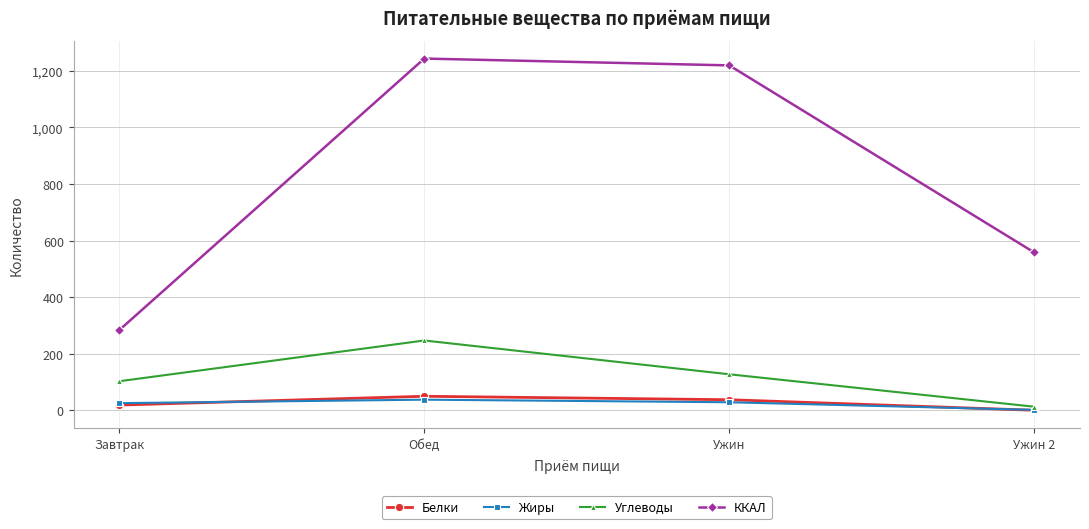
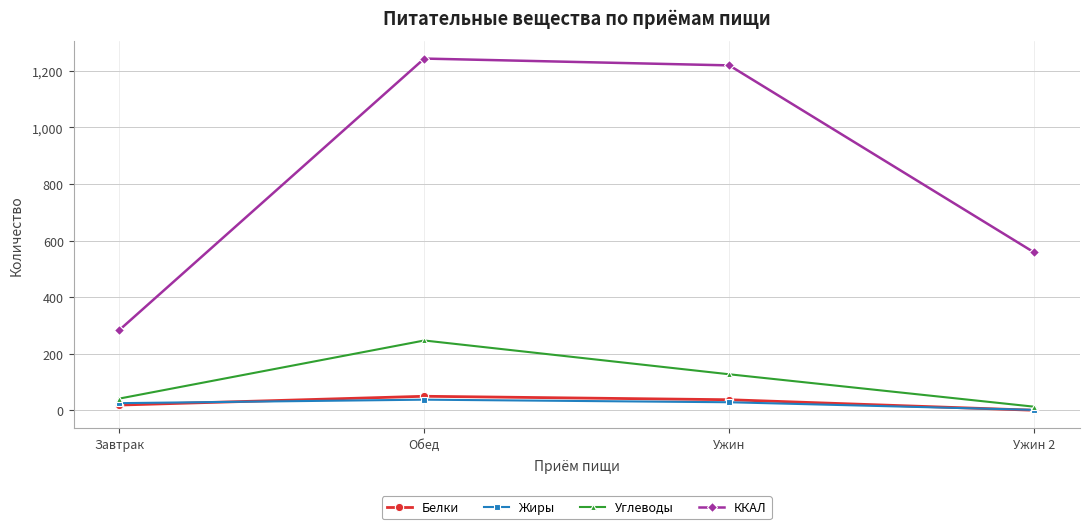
Углеводы, Завтрак: 100 -> 40
